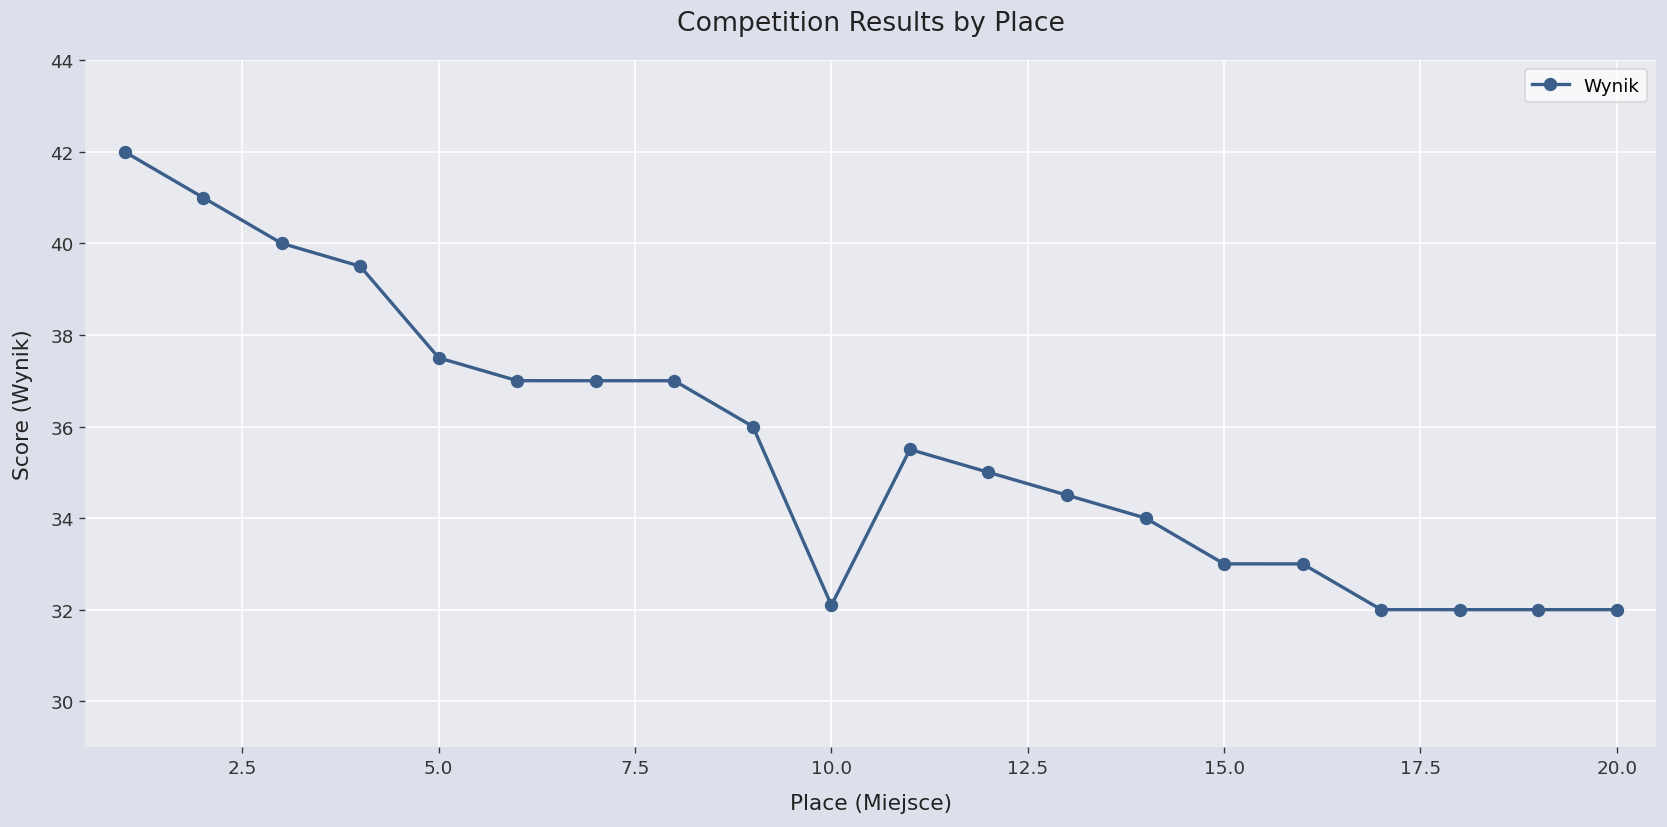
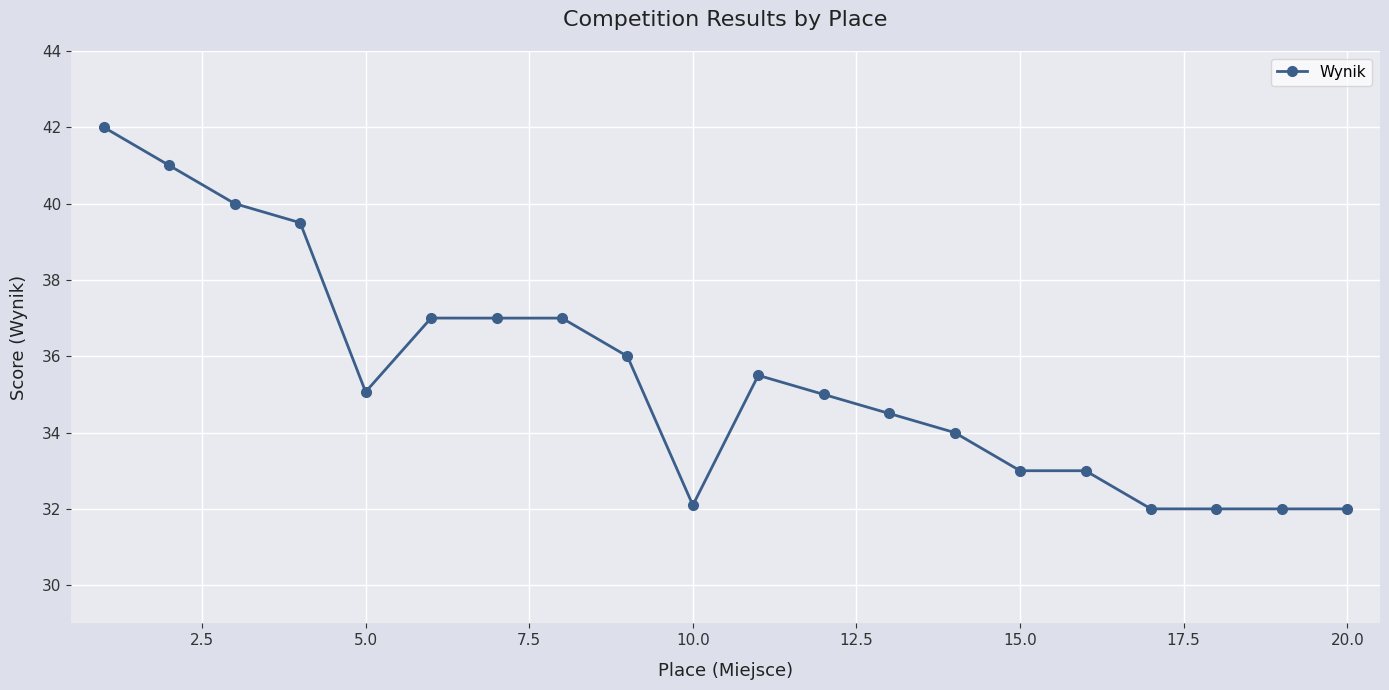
5.0: 37.5 -> 35.1
